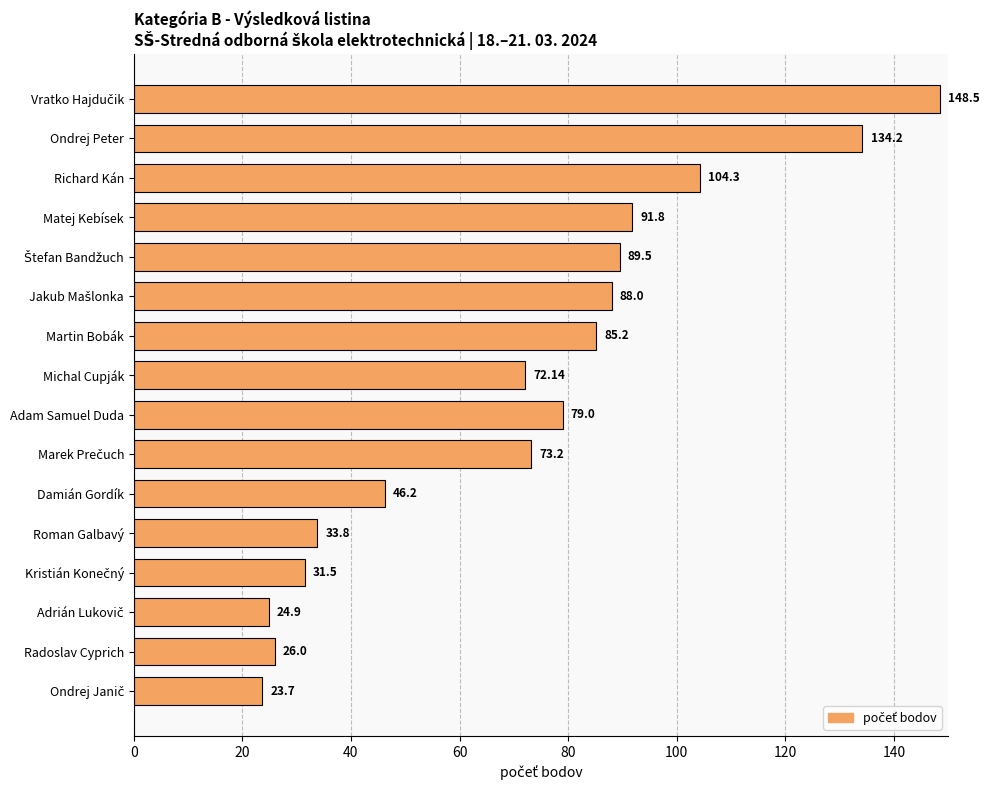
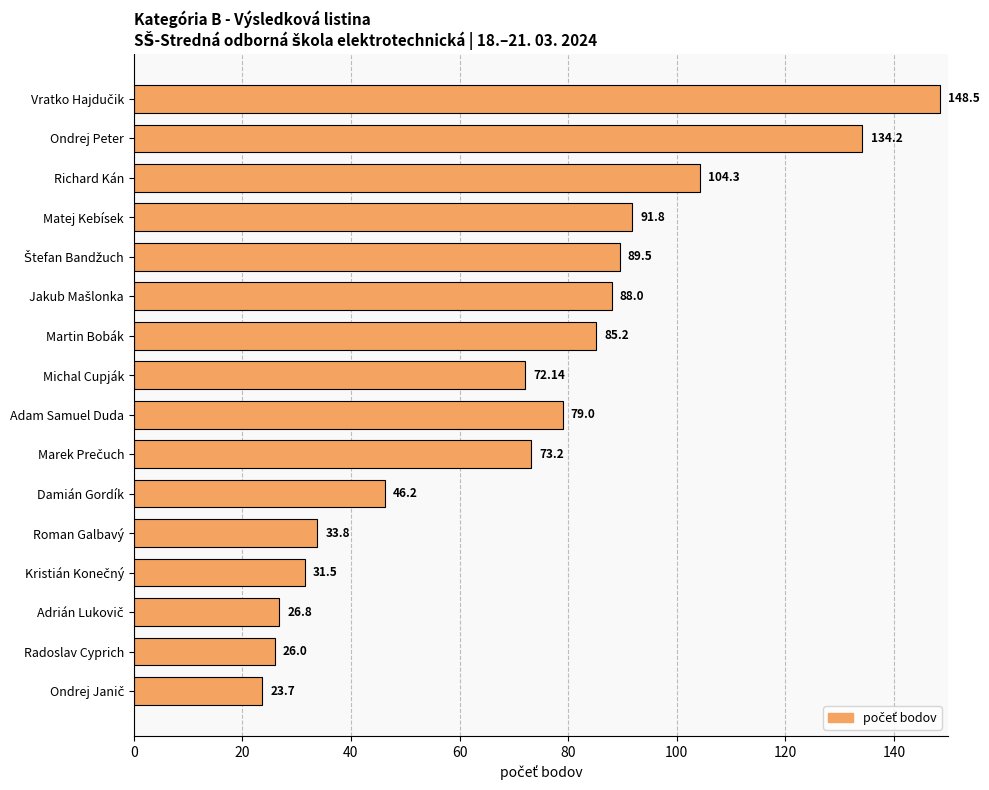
Adrián Lukovič: 24.9 -> 26.8
